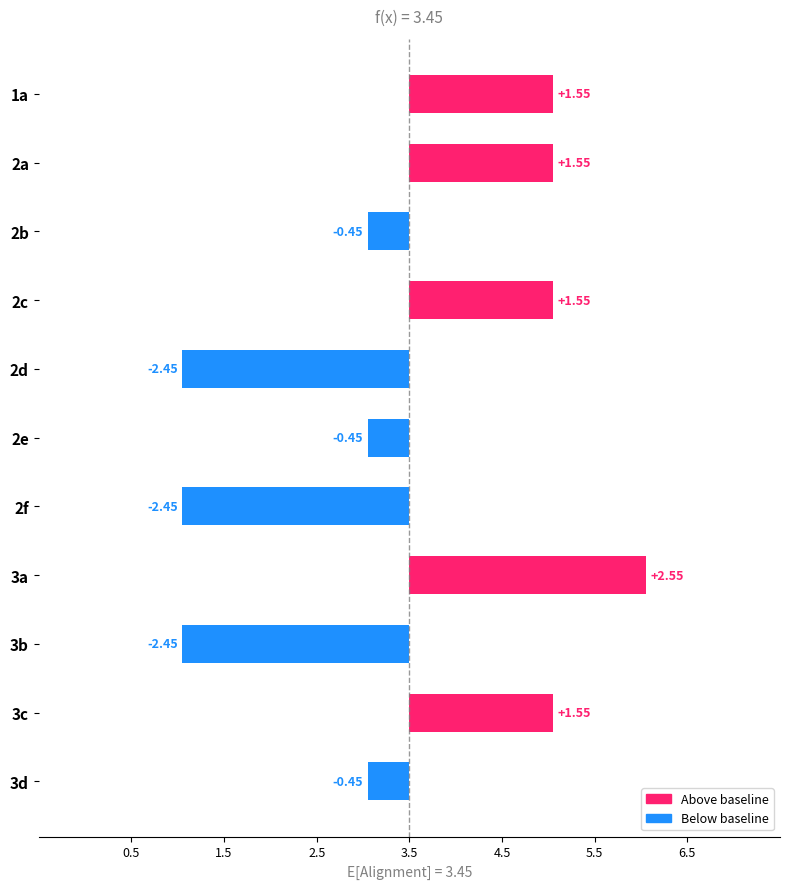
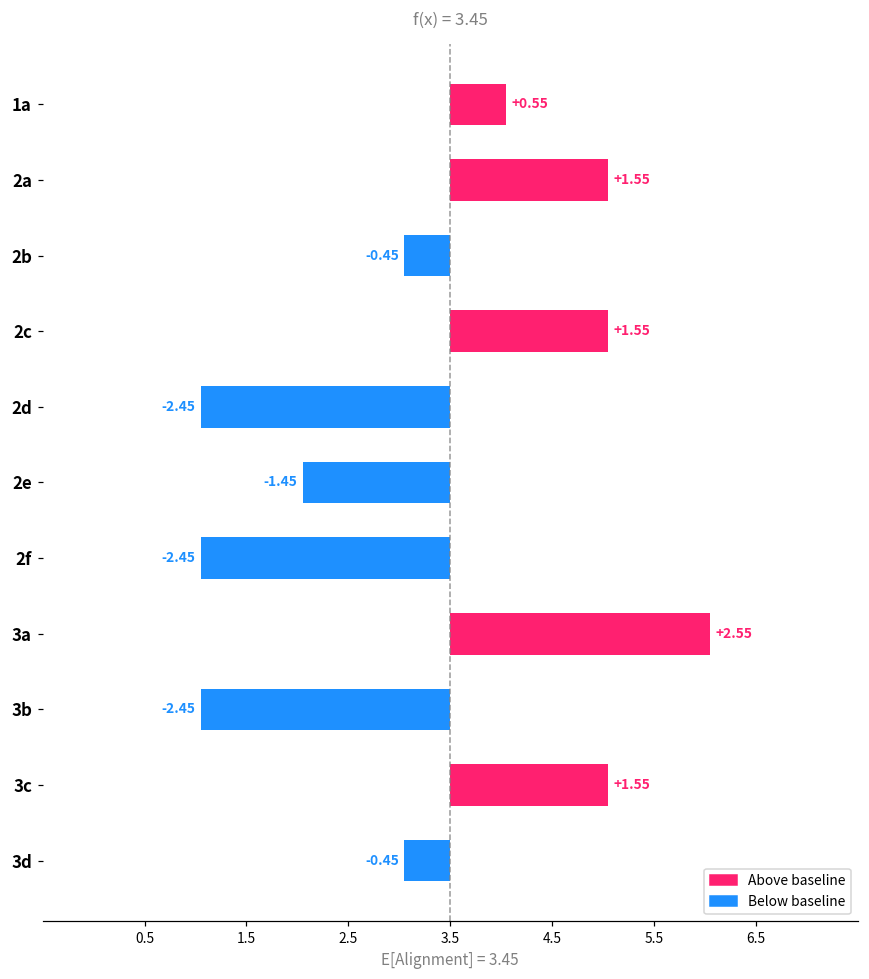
1a: +1.55 -> +0.55
2e: -0.45 -> -1.45
